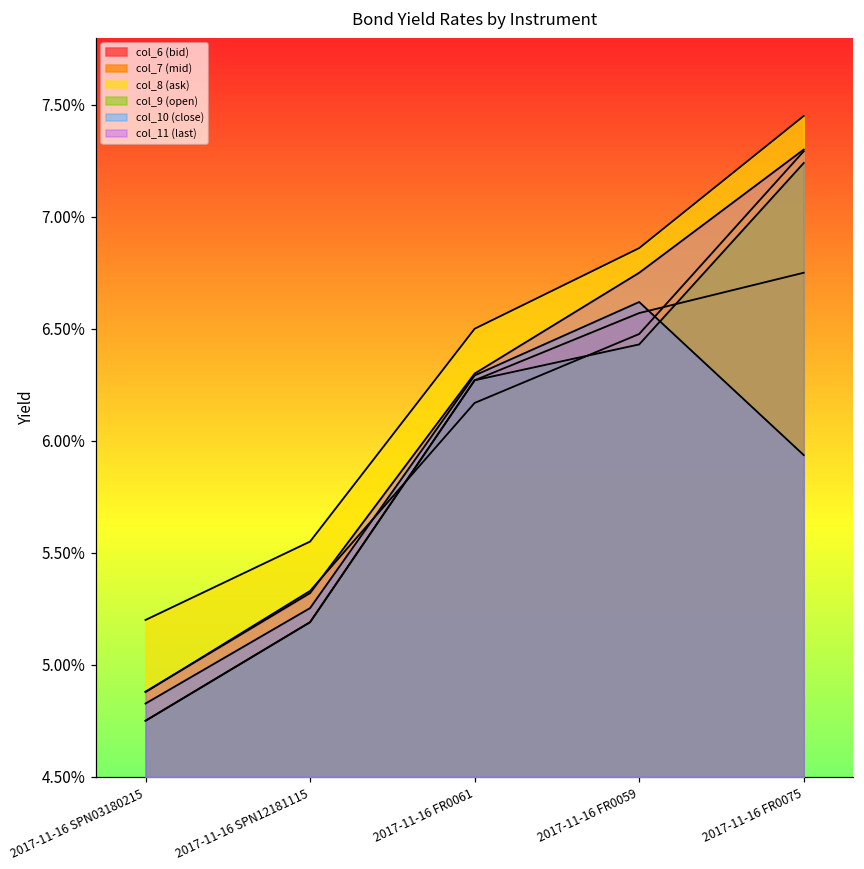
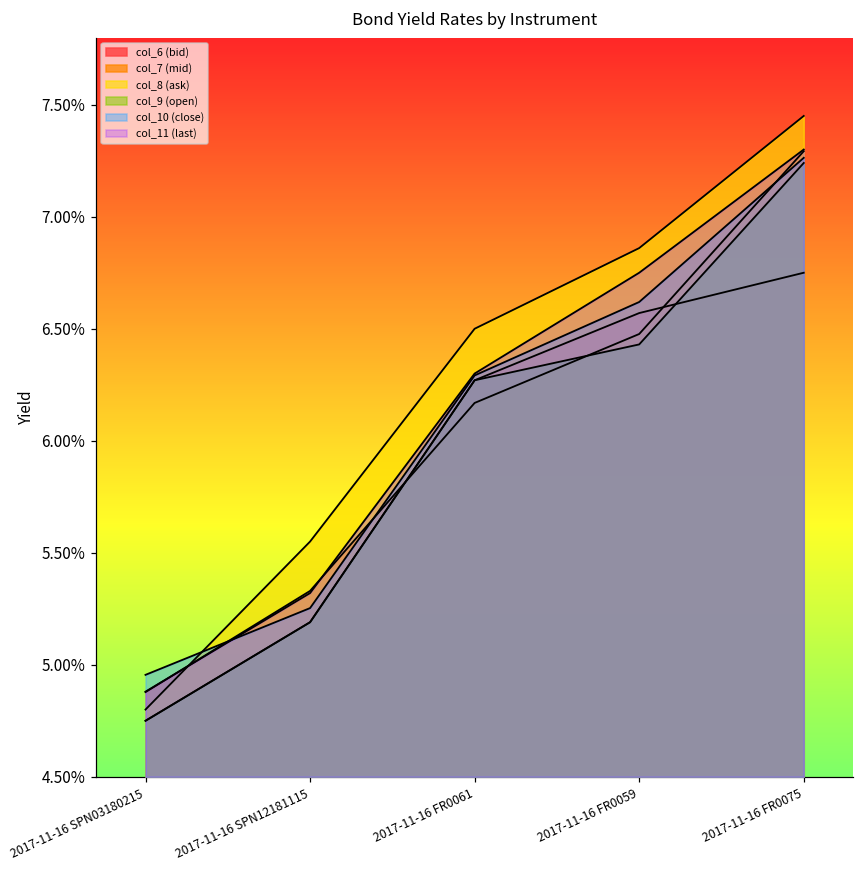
col_8 (ask), 2017-11-16 SPN03180215: 5.20% -> 4.80%
col_10 (close), 2017-11-16 SPN03180215: 4.83% -> 4.96%
col_10 (close), 2017-11-16 FR0075: 5.94% -> 7.26%
